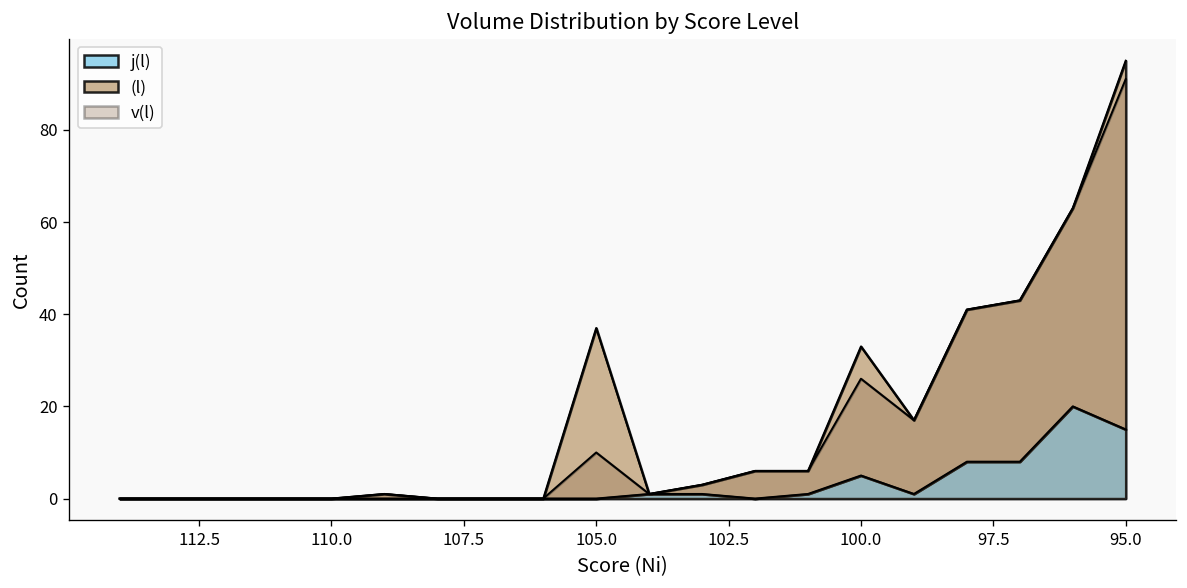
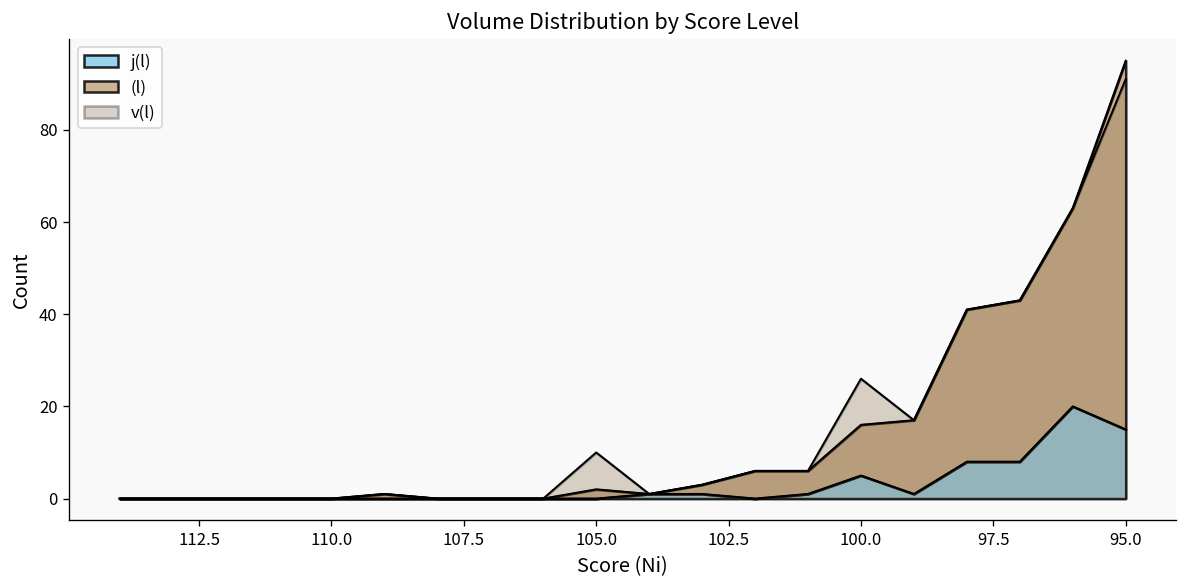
(l), 105.0: 37 -> 2
(l), 100.0: 28 -> 11
